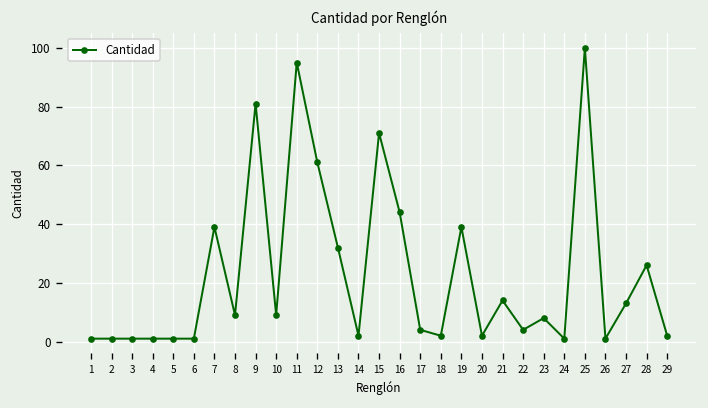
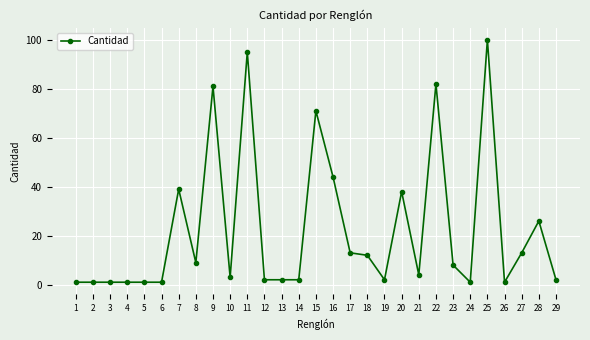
10: 9 -> 3
12: 61 -> 2
13: 32 -> 2
17: 4 -> 13
18: 2 -> 12
19: 39 -> 2
20: 2 -> 38
21: 14 -> 4
22: 4 -> 82
